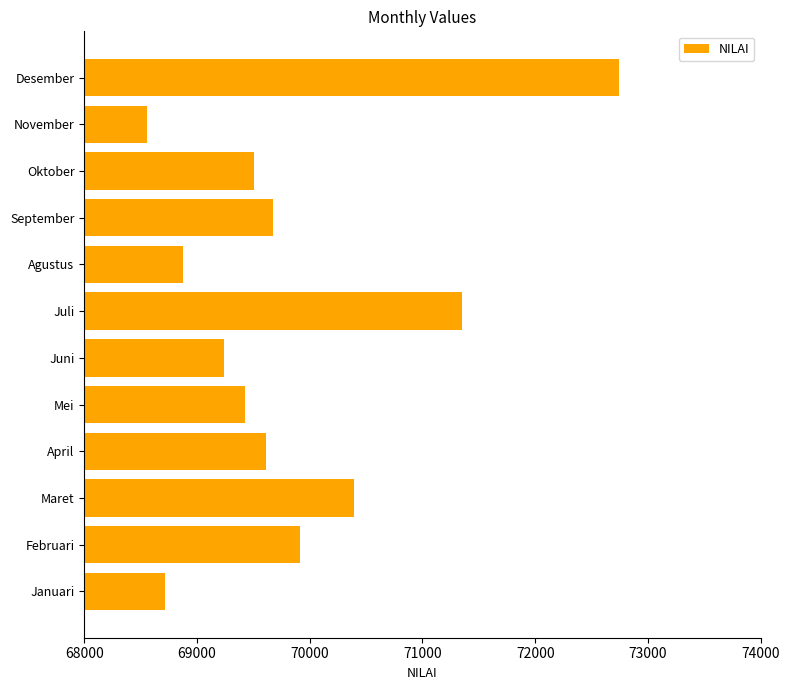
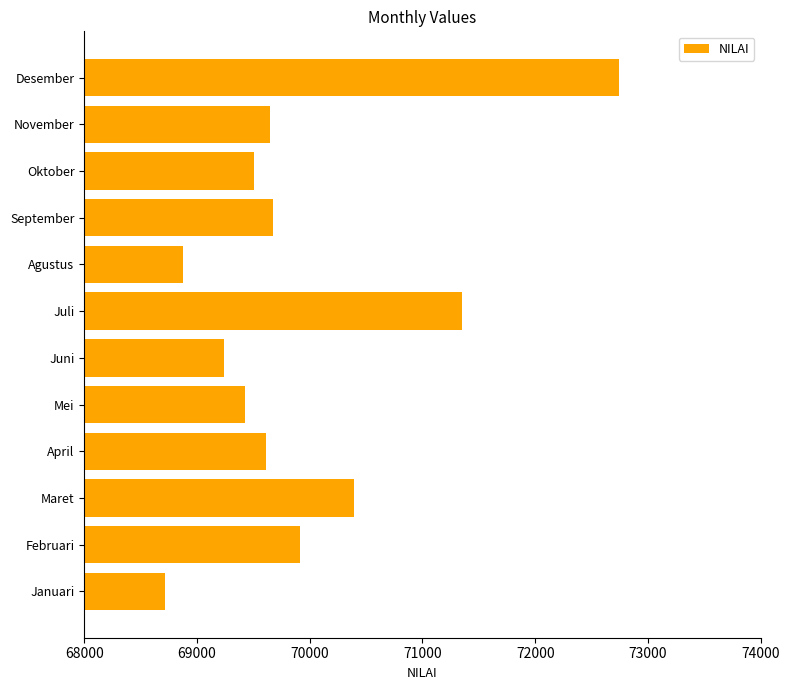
November: 68560 -> 69650
